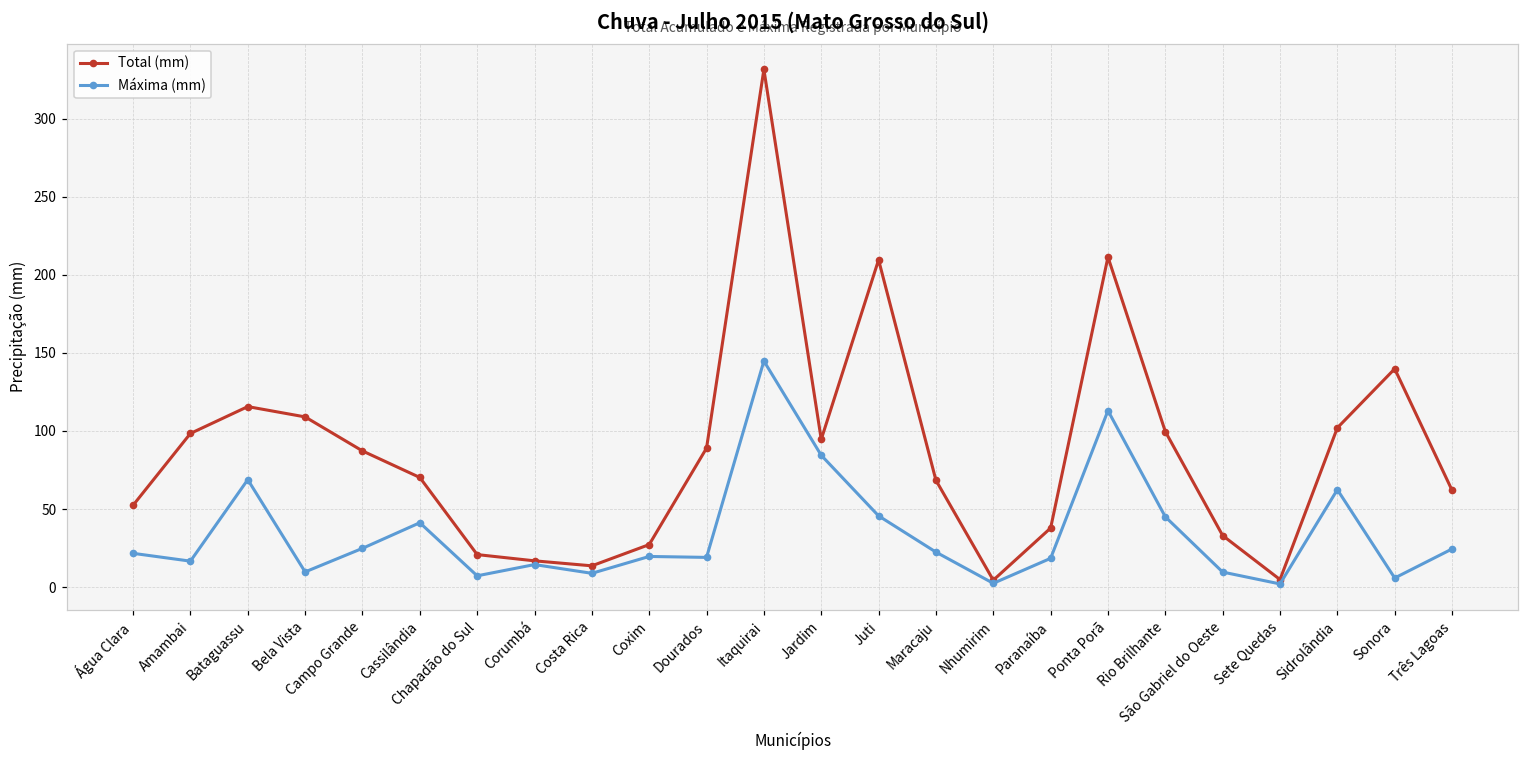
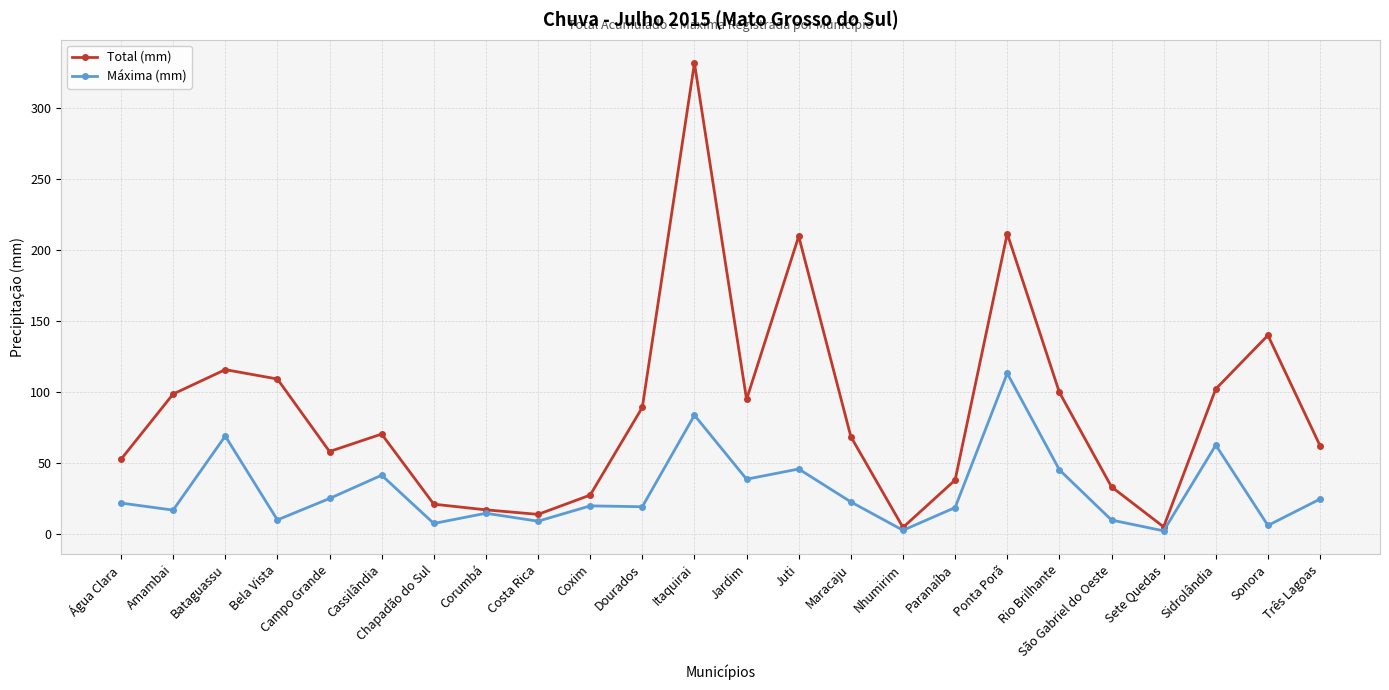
Total (mm), Campo Grande: 87 -> 58
Máxima (mm), Itaquirai: 145 -> 84
Máxima (mm), Jardim: 84 -> 38
